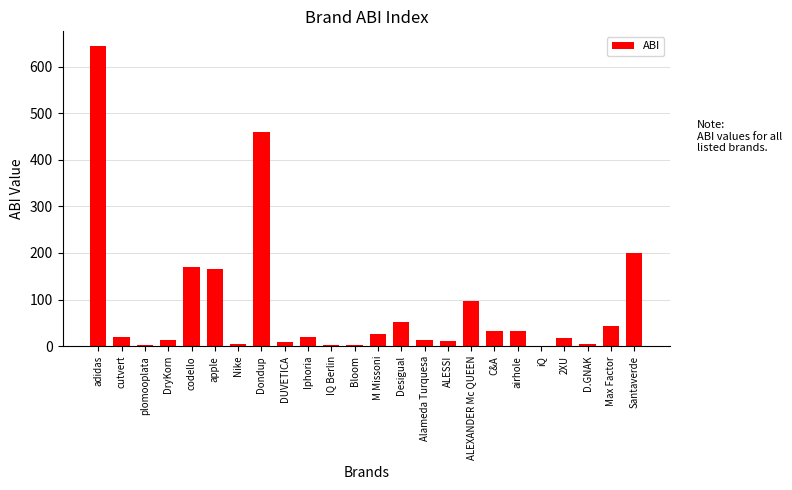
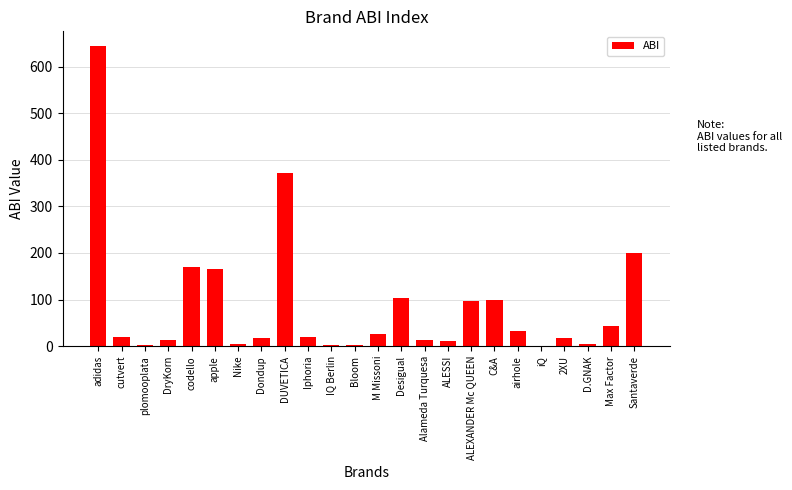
Dondup: 460 -> 20
DUVETICA: 10 -> 370
Desigual: 50 -> 100
C&A: 30 -> 100
